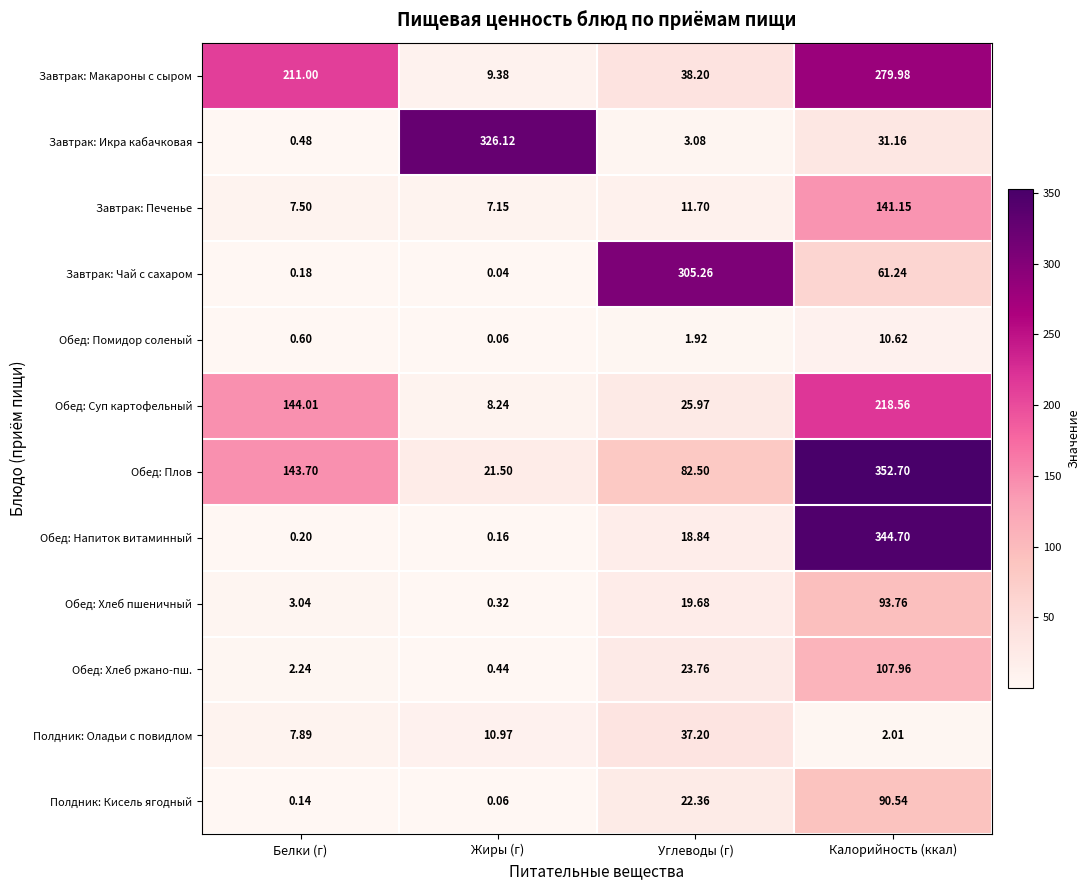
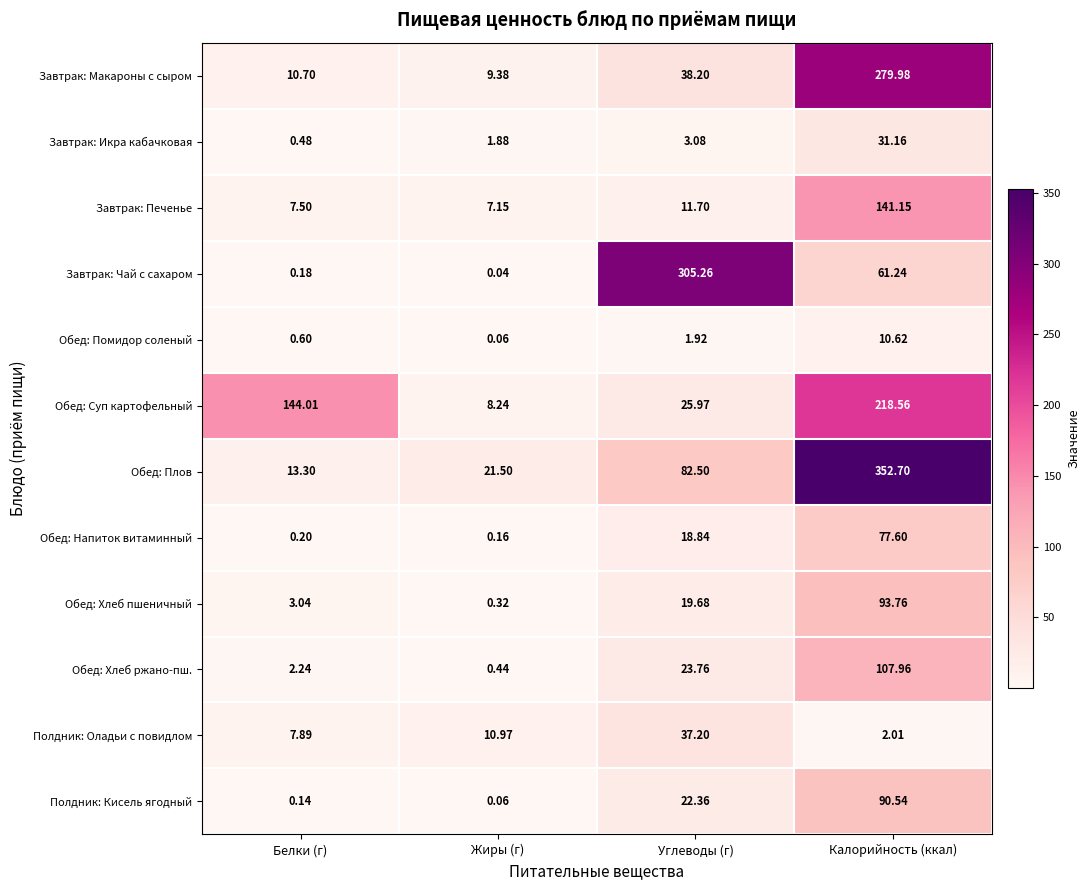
Завтрак: Макароны с сыром, Белки (г): 211.00 -> 10.70
Завтрак: Икра кабачковая, Жиры (г): 326.12 -> 1.88
Обед: Плов, Белки (г): 143.70 -> 13.30
Обед: Напиток витаминный, Калорийность (ккал): 344.70 -> 77.60
